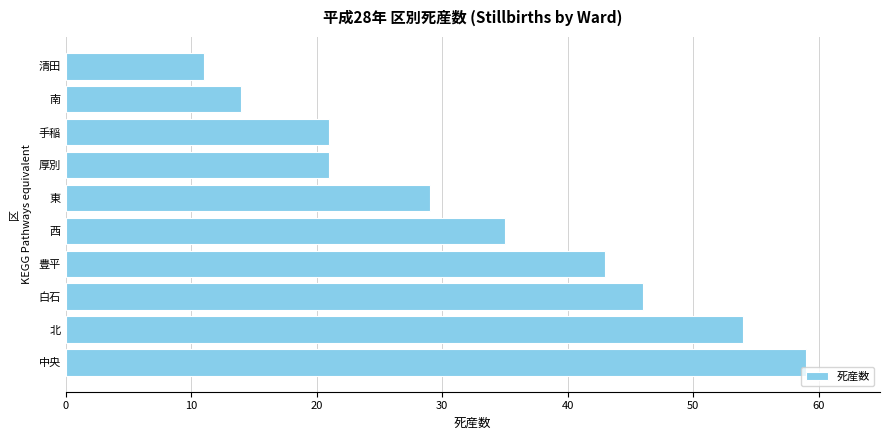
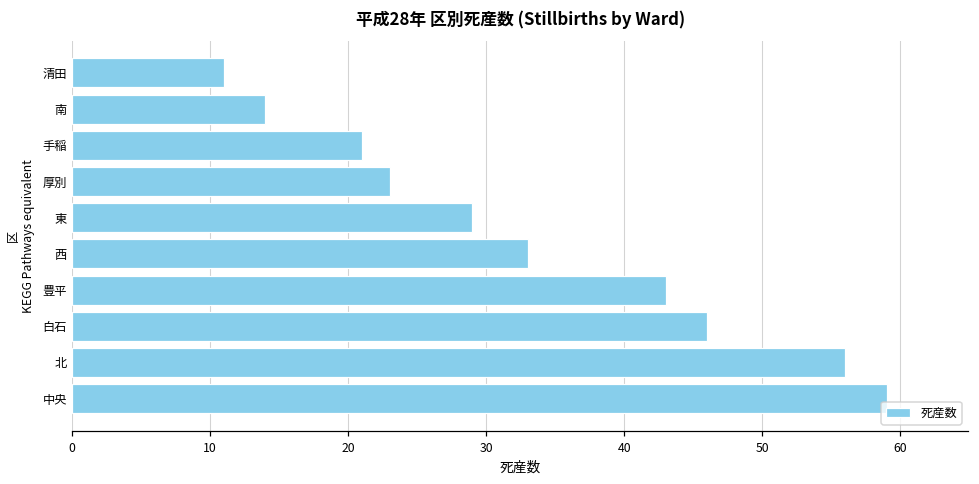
厚別: 21 -> 23
西: 35 -> 33
北: 54 -> 56
